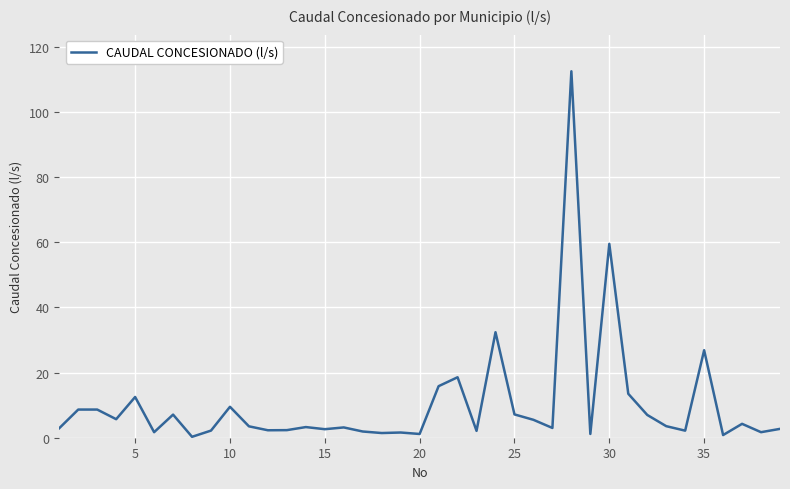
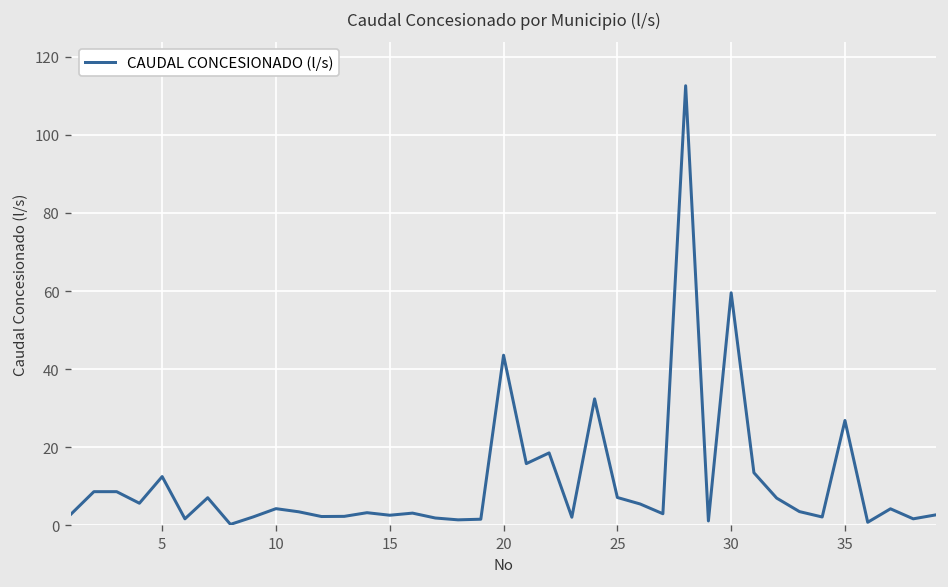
10: 10 -> 4
20: 1 -> 44
